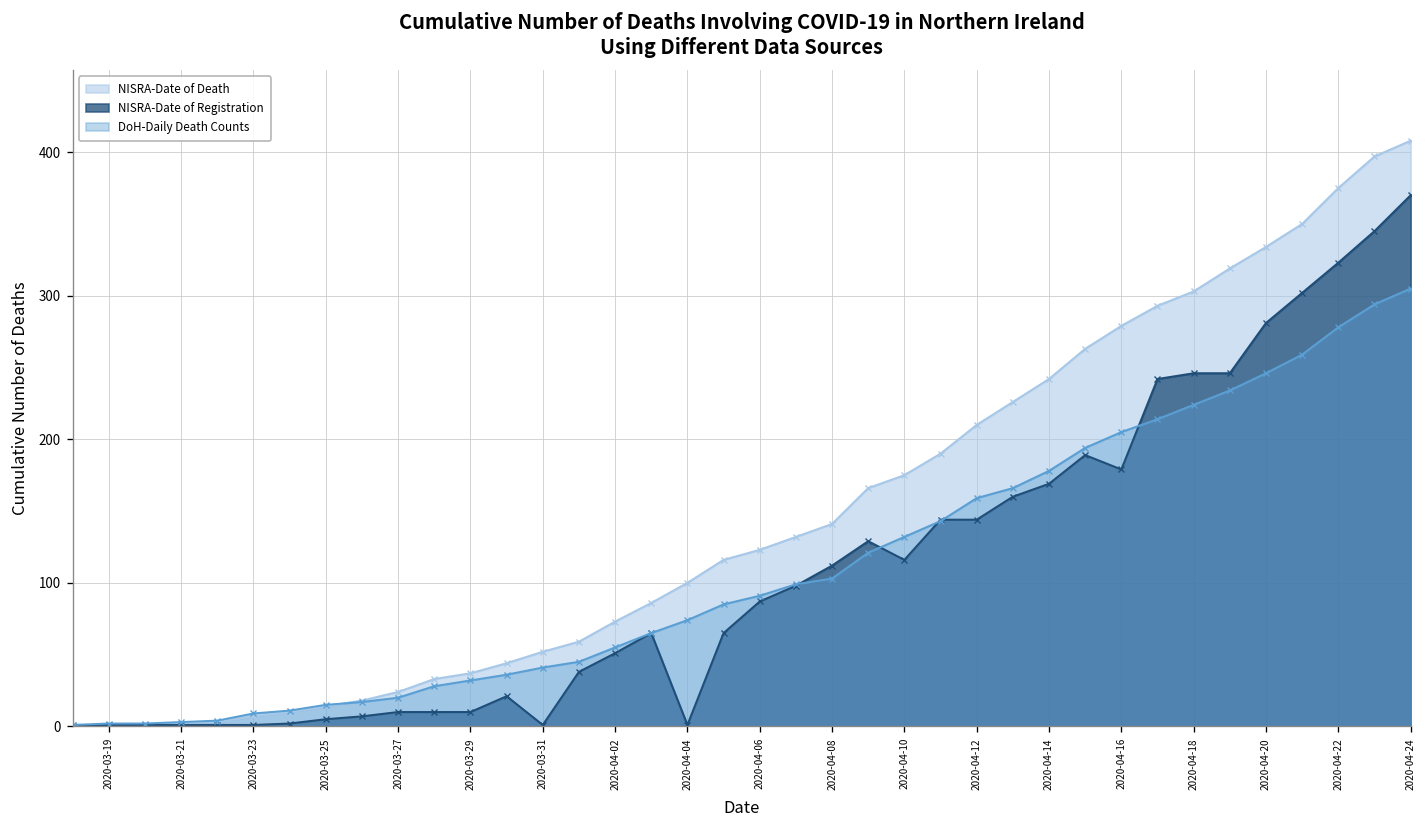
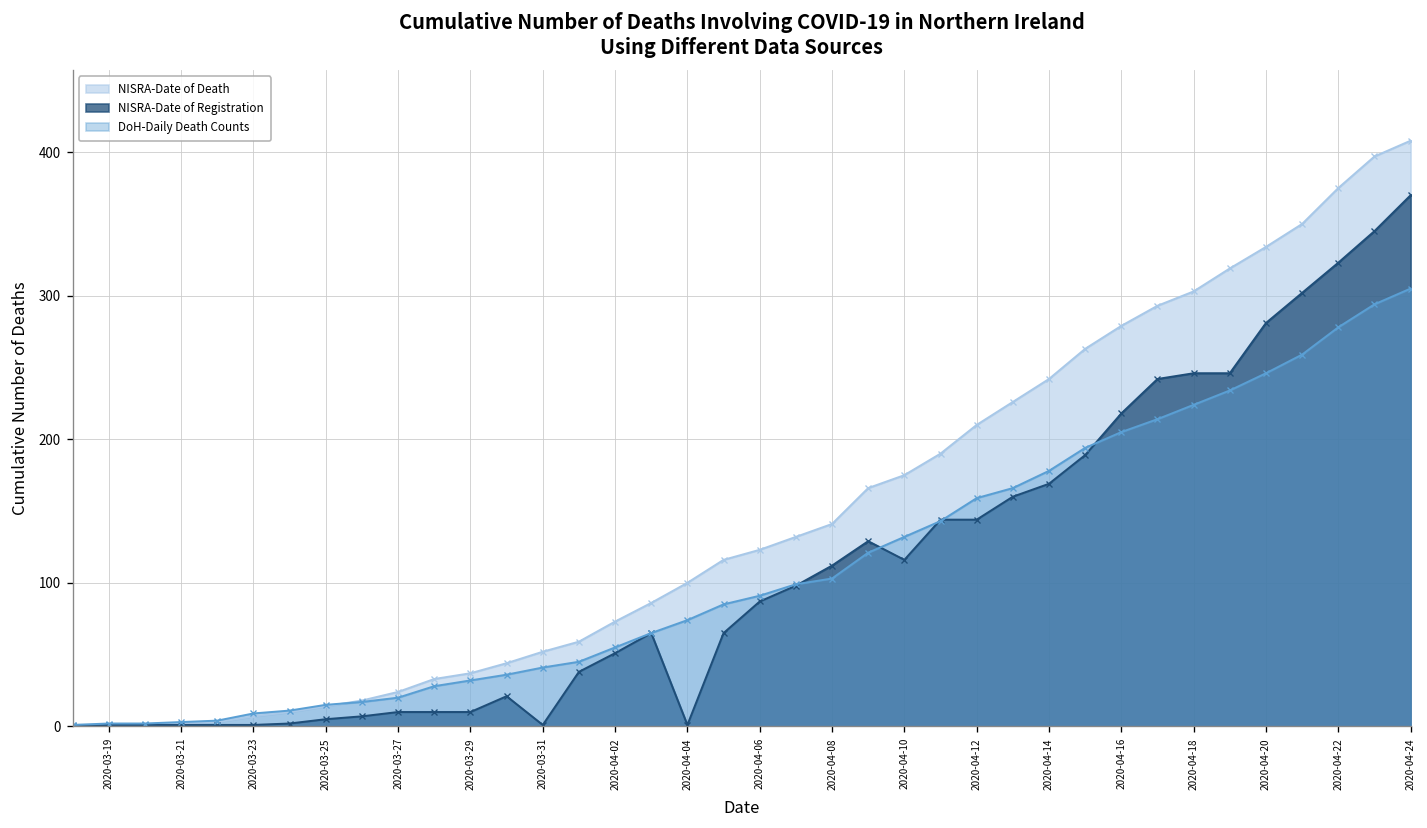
NISRA-Date of Registration, 2020-04-16: 179 -> 218
